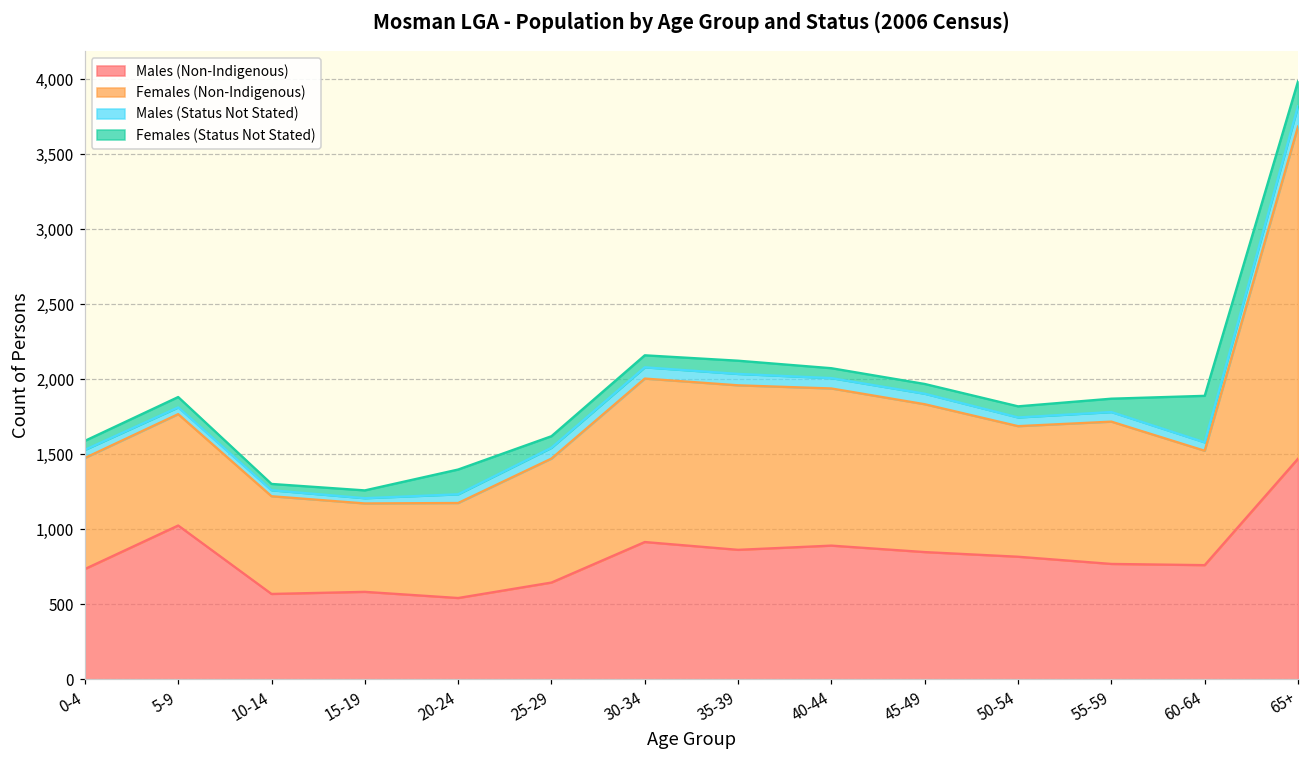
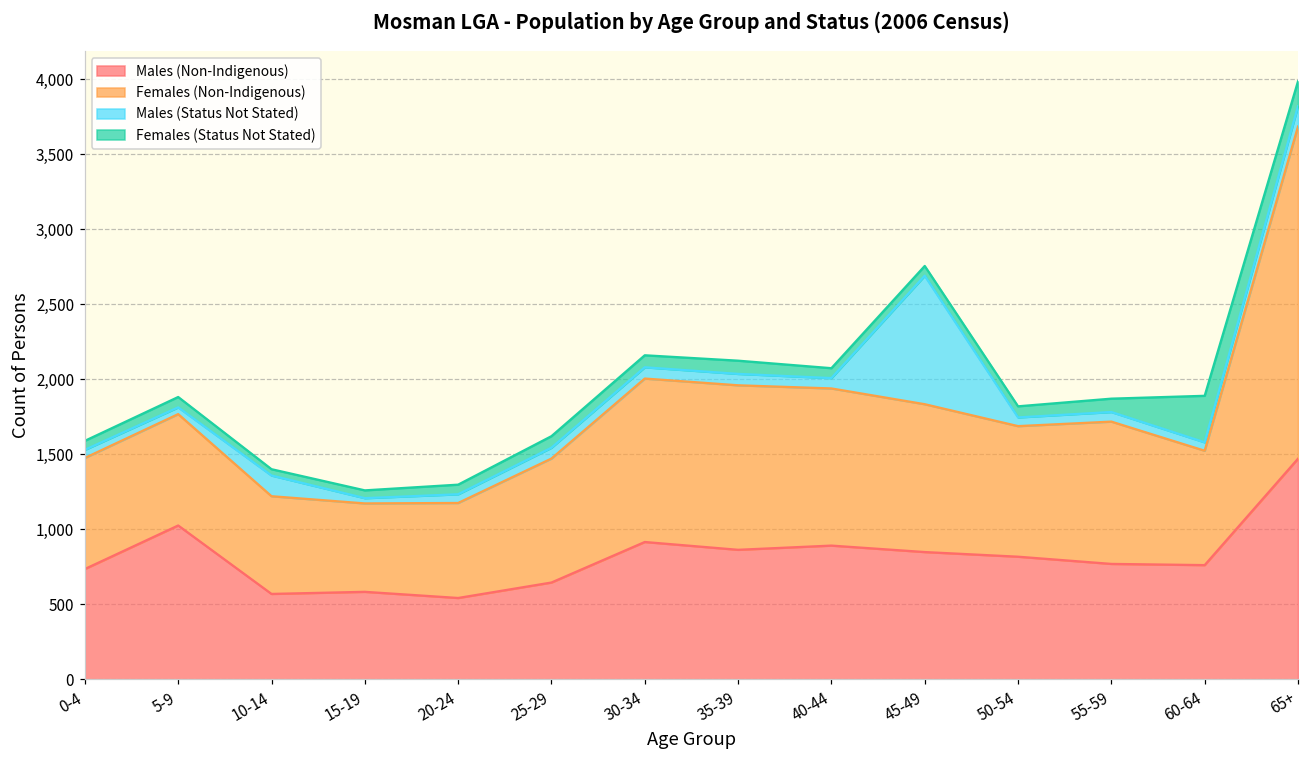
Males (Status Not Stated), 10-14: 40 -> 140
Females (Status Not Stated), 20-24: 170 -> 60
Males (Status Not Stated), 45-49: 70 -> 860
